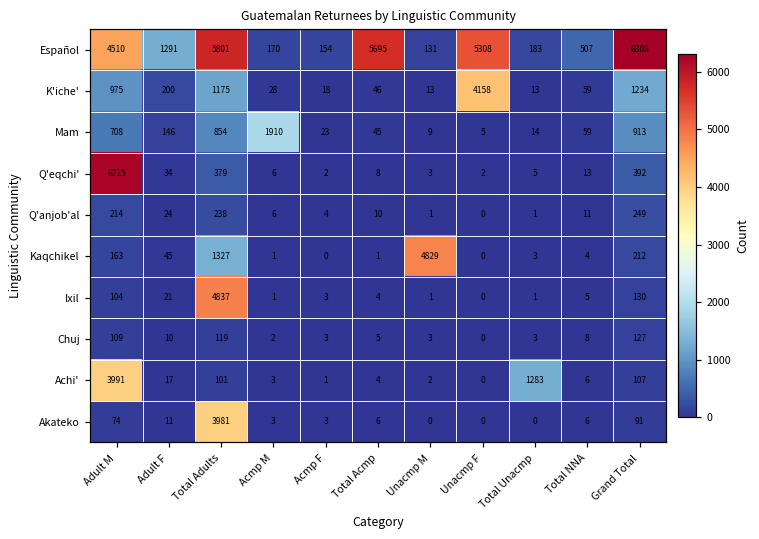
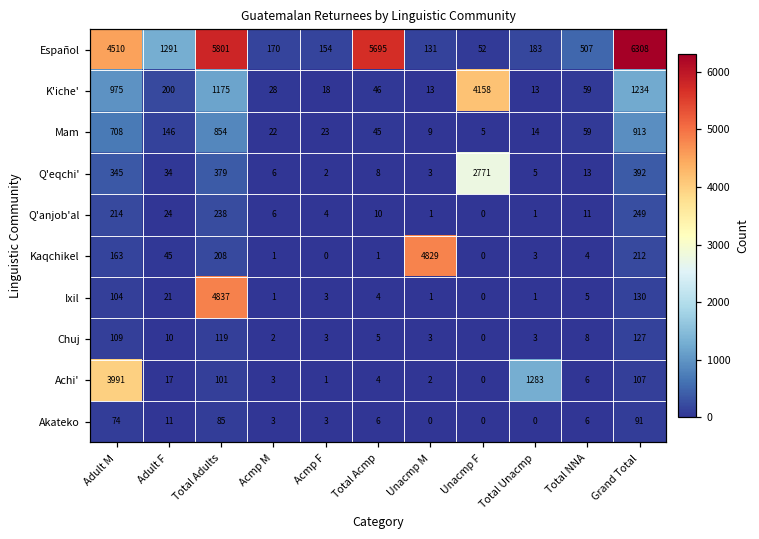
Español, Unacmp F: 5308 -> 52
Mam, Acmp M: 1910 -> 22
Q'eqchi', Adult M: 6225 -> 345
Q'eqchi', Unacmp F: 2 -> 2771
Kaqchikel, Total Adults: 1327 -> 208
Akateko, Total Adults: 3981 -> 85
